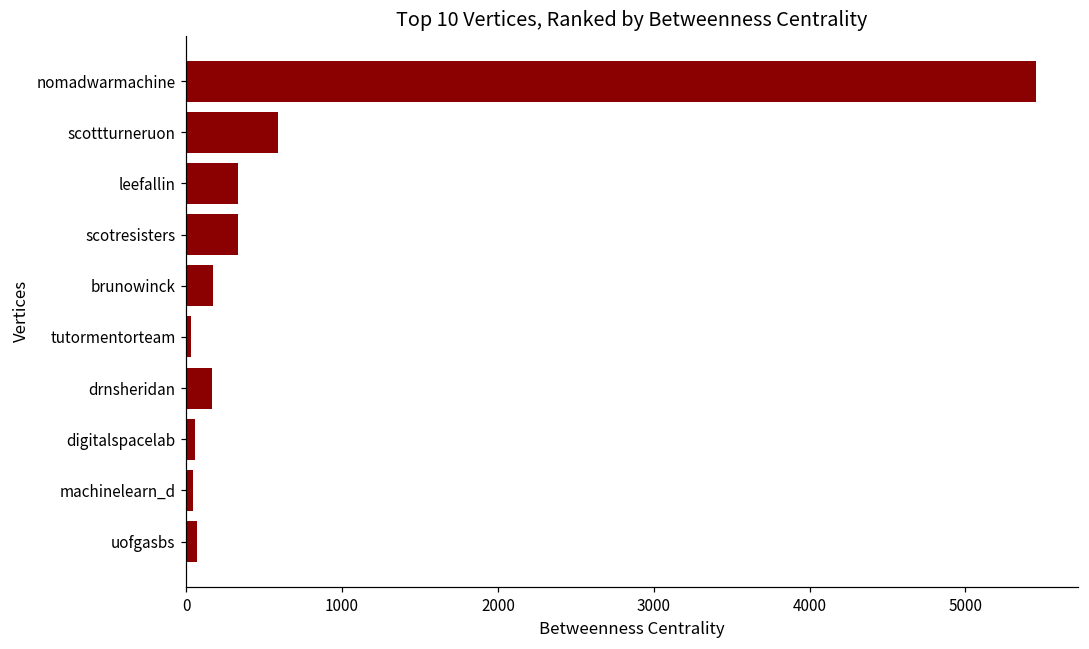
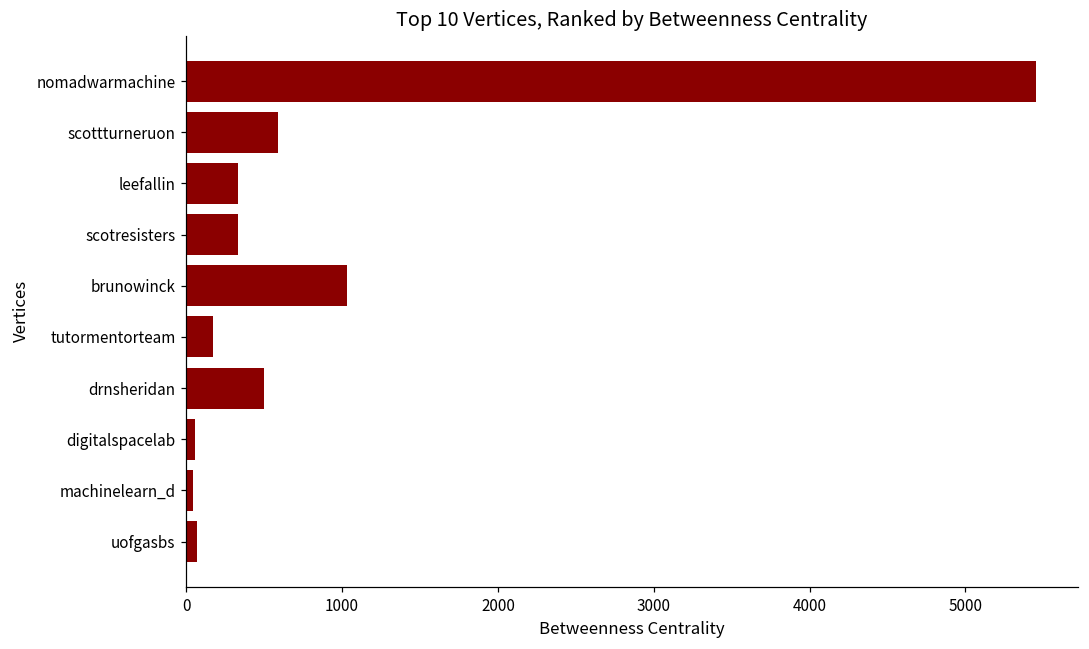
brunowinck: 170 -> 1030
tutormentorteam: 30 -> 170
drnsheridan: 170 -> 500
